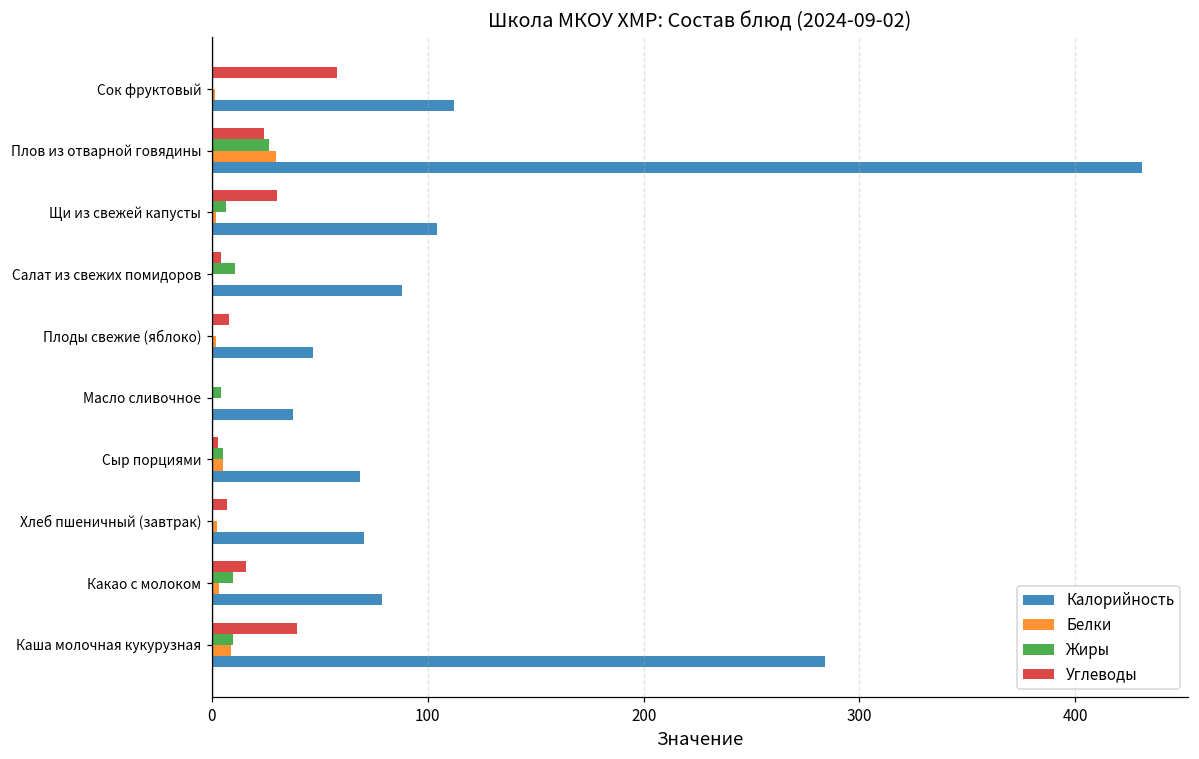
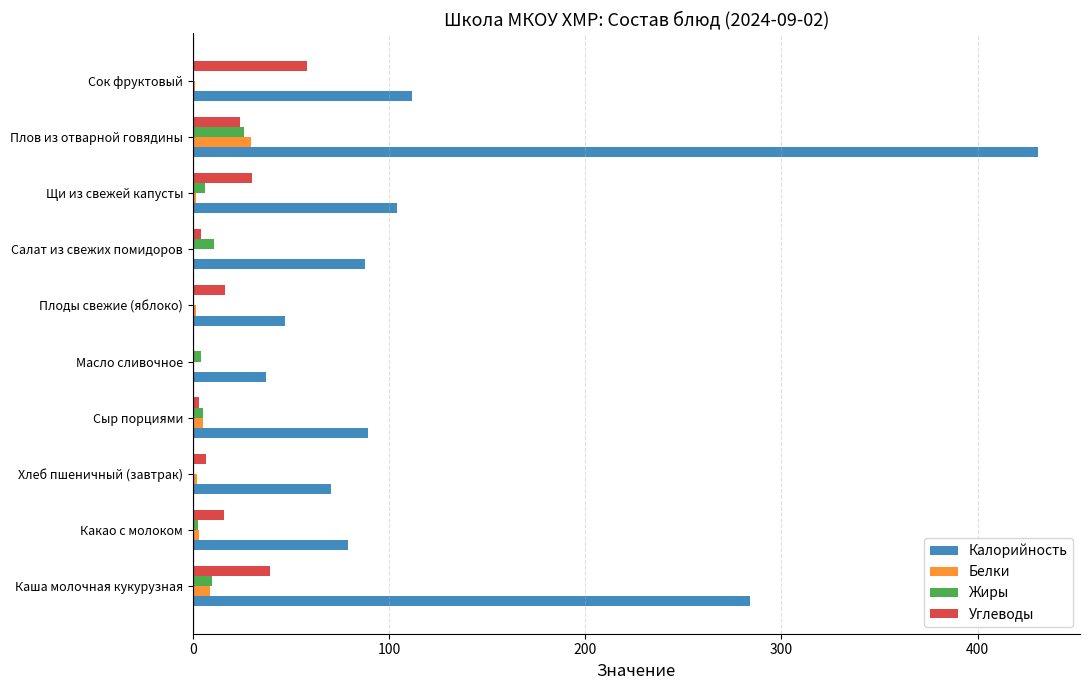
Углеводы, Плоды свежие (яблоко): 8 -> 16
Калорийность, Сыр порциями: 69 -> 89
Жиры, Какао с молоком: 10 -> 3
